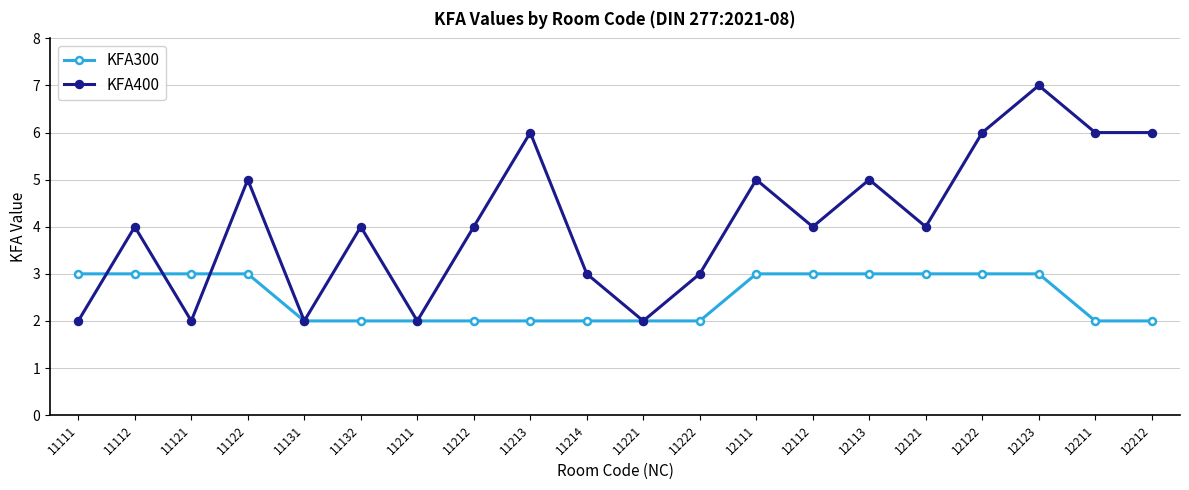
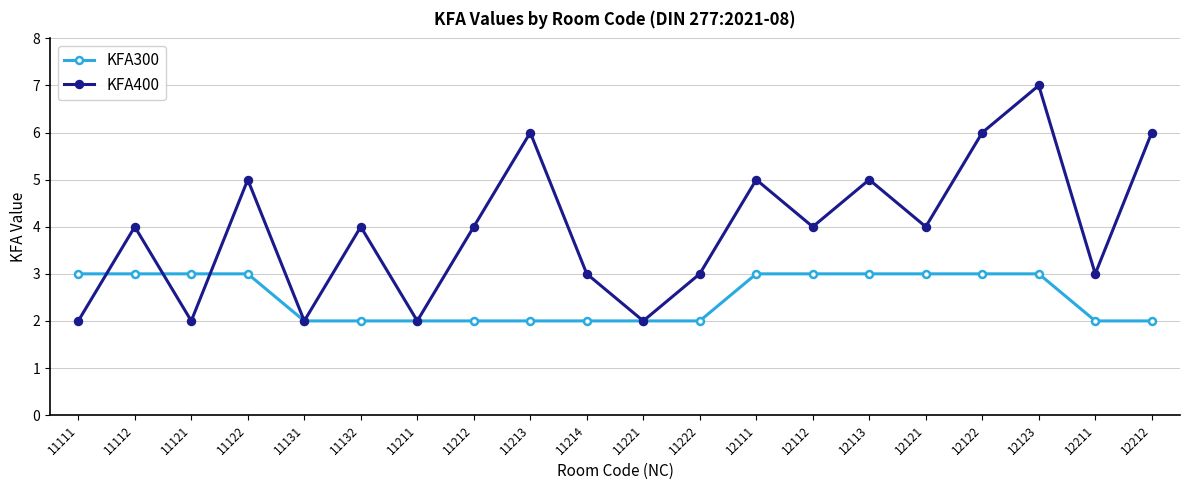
KFA400, 12211: 6 -> 3
